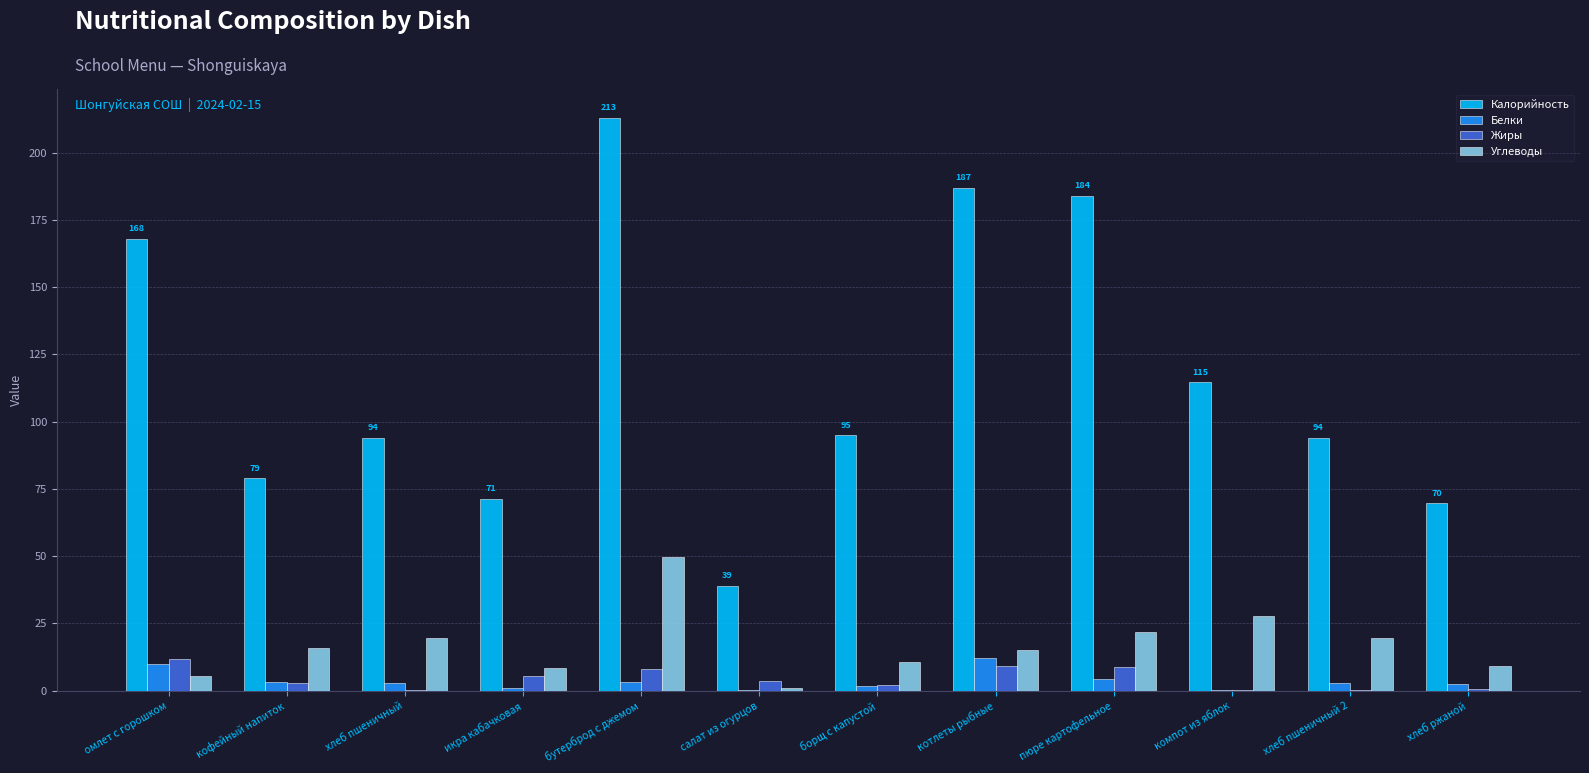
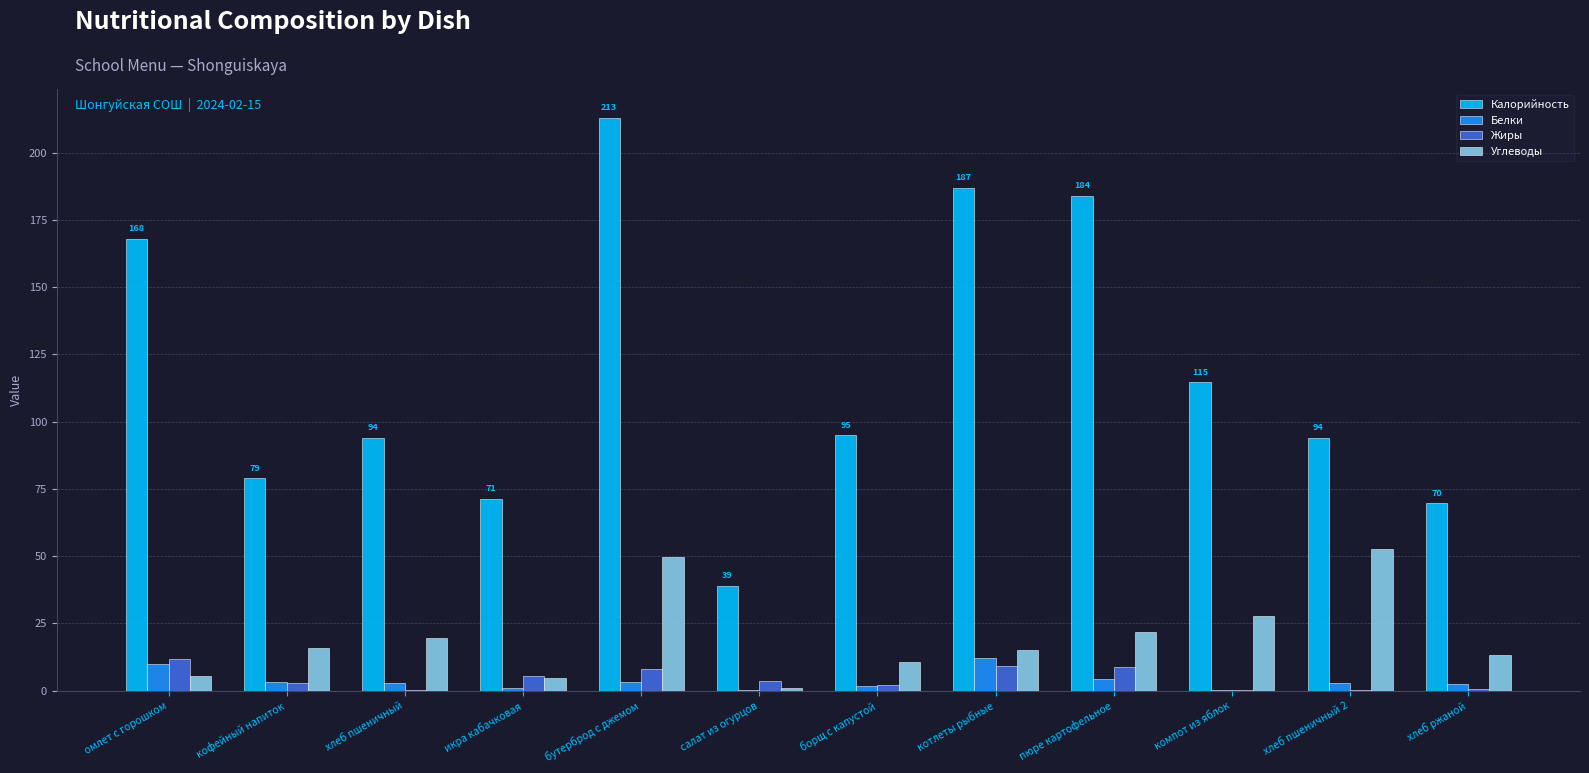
Углеводы, икра кабачковая: 8 -> 5
Углеводы, хлеб пшеничный 2: 20 -> 53
Углеводы, хлеб ржаной: 9 -> 13
